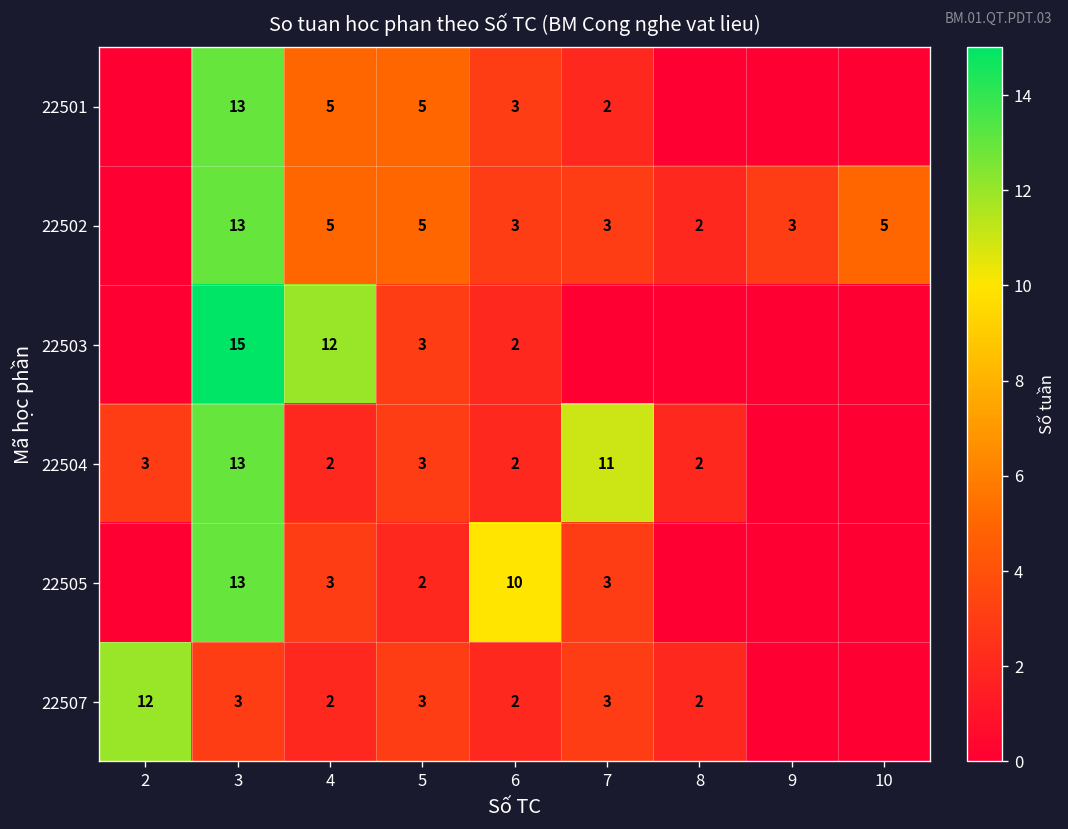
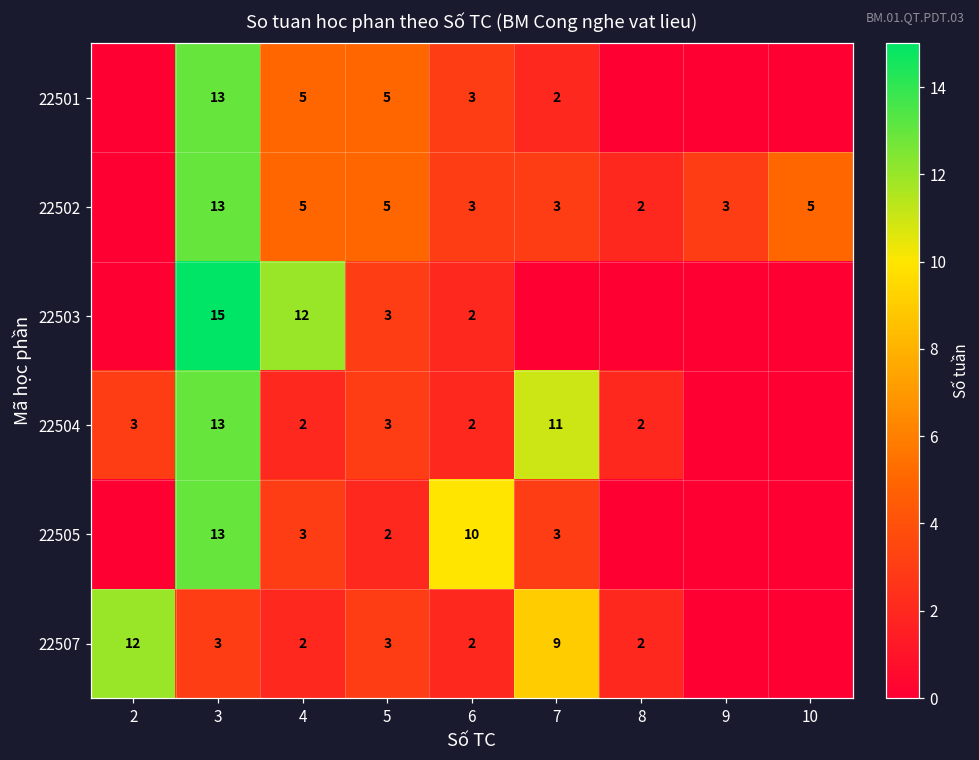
22507, 7: 3 -> 9
